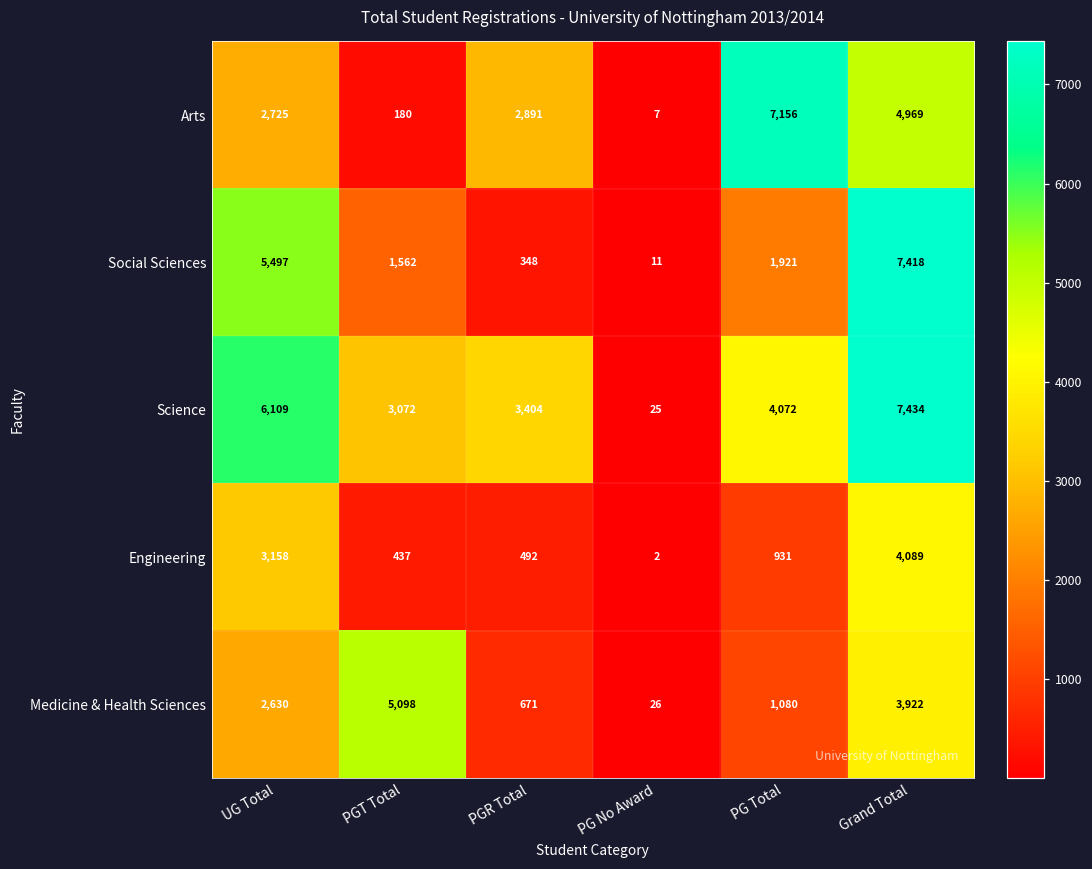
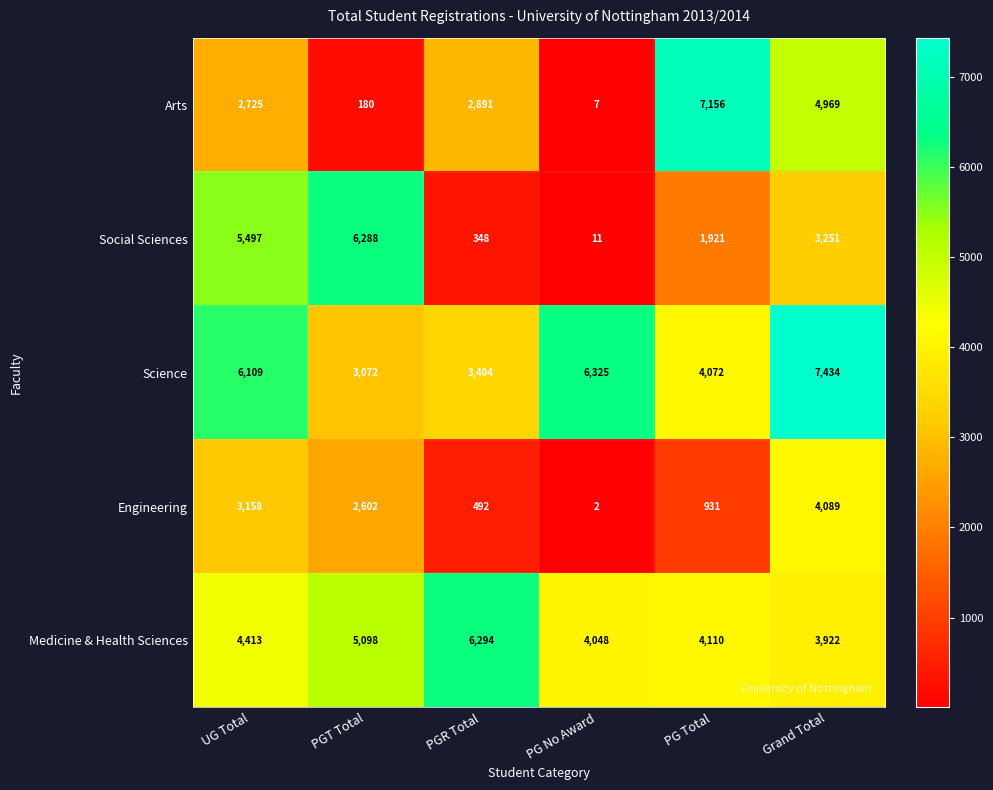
Social Sciences, PGT Total: 1,562 -> 6,288
Social Sciences, Grand Total: 7,418 -> 3,251
Science, PG No Award: 25 -> 6,325
Engineering, PGT Total: 437 -> 2,602
Medicine & Health Sciences, UG Total: 2,630 -> 4,413
Medicine & Health Sciences, PGR Total: 671 -> 6,294
Medicine & Health Sciences, PG No Award: 26 -> 4,048
Medicine & Health Sciences, PG Total: 1,080 -> 4,110
